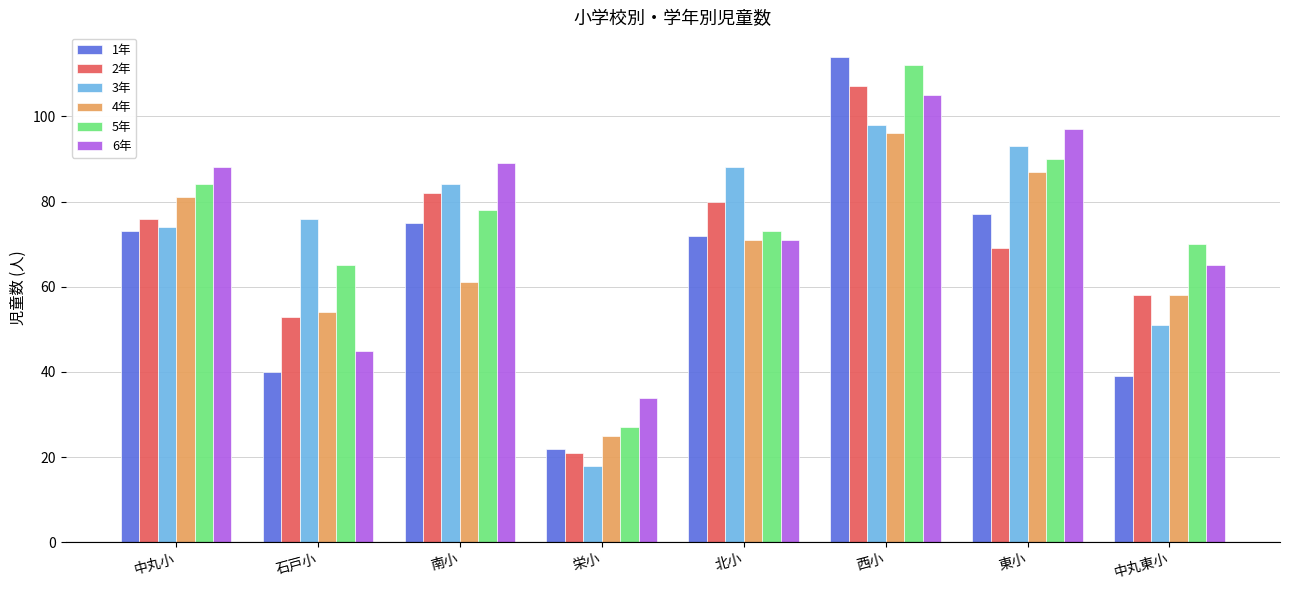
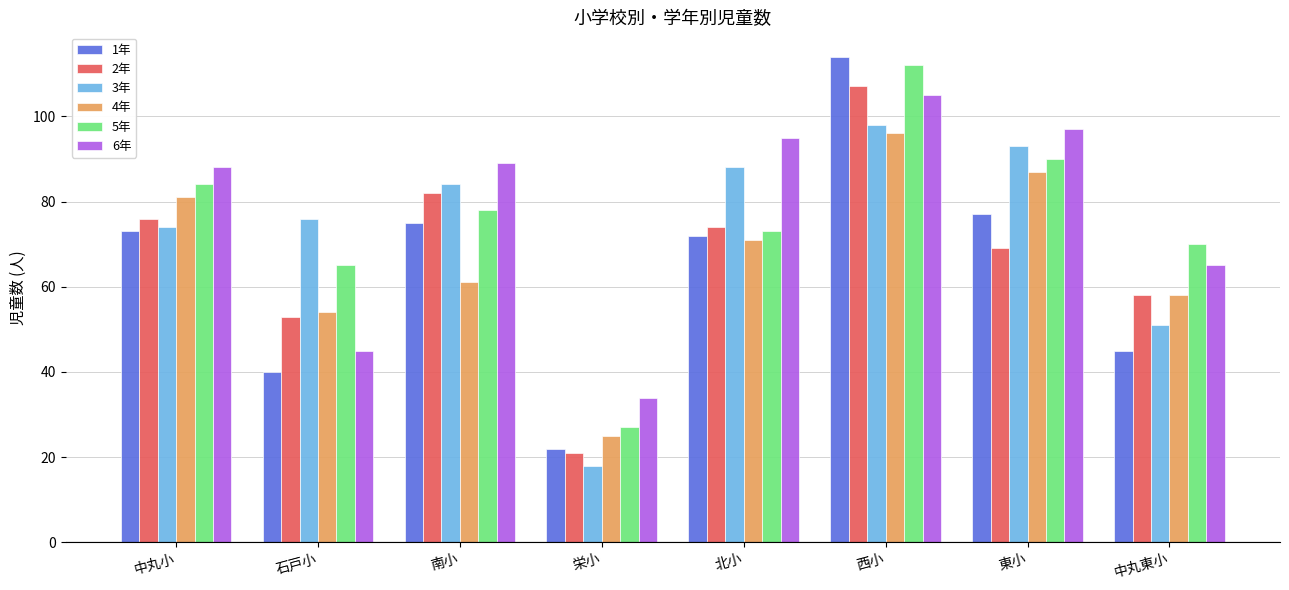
2年, 北小: 80 -> 74
6年, 北小: 71 -> 95
1年, 中丸東小: 39 -> 45
